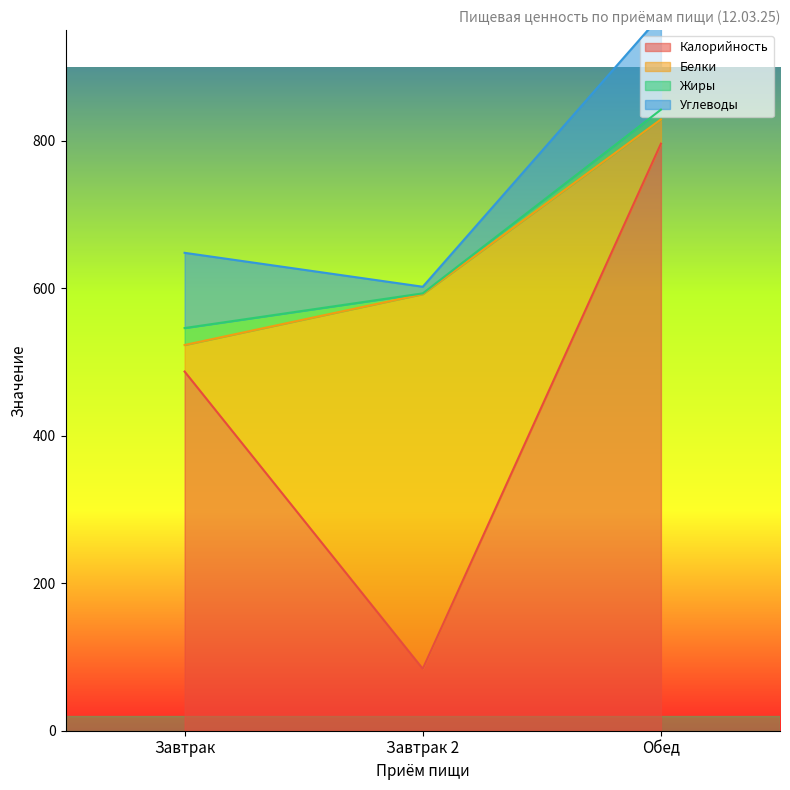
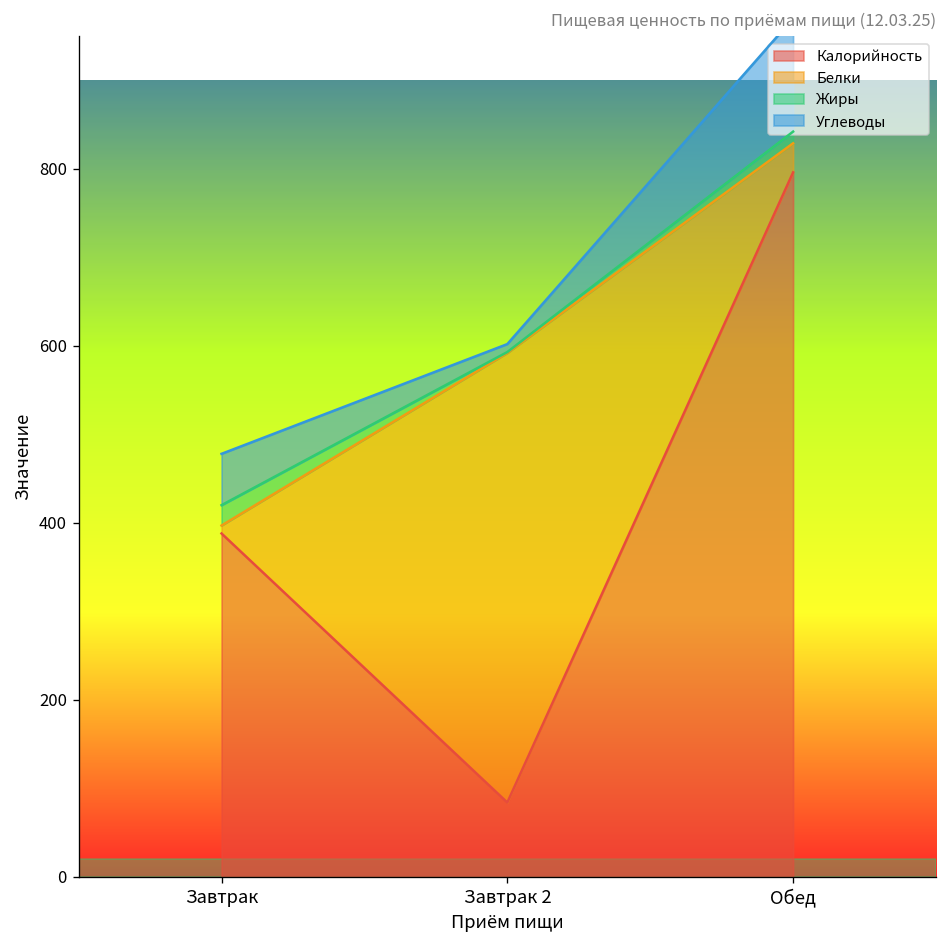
Калорийность, Завтрак: 490 -> 390
Белки, Завтрак: 40 -> 10
Углеводы, Завтрак: 100 -> 60
